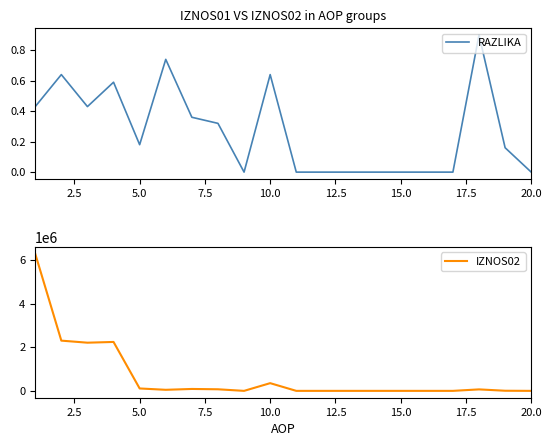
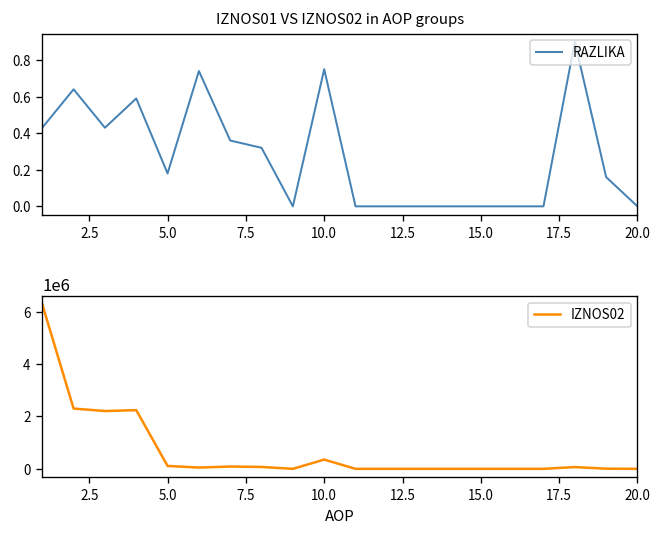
IZNOS01 VS IZNOS02 in AOP groups, 10.0: 0.64 -> 0.75
